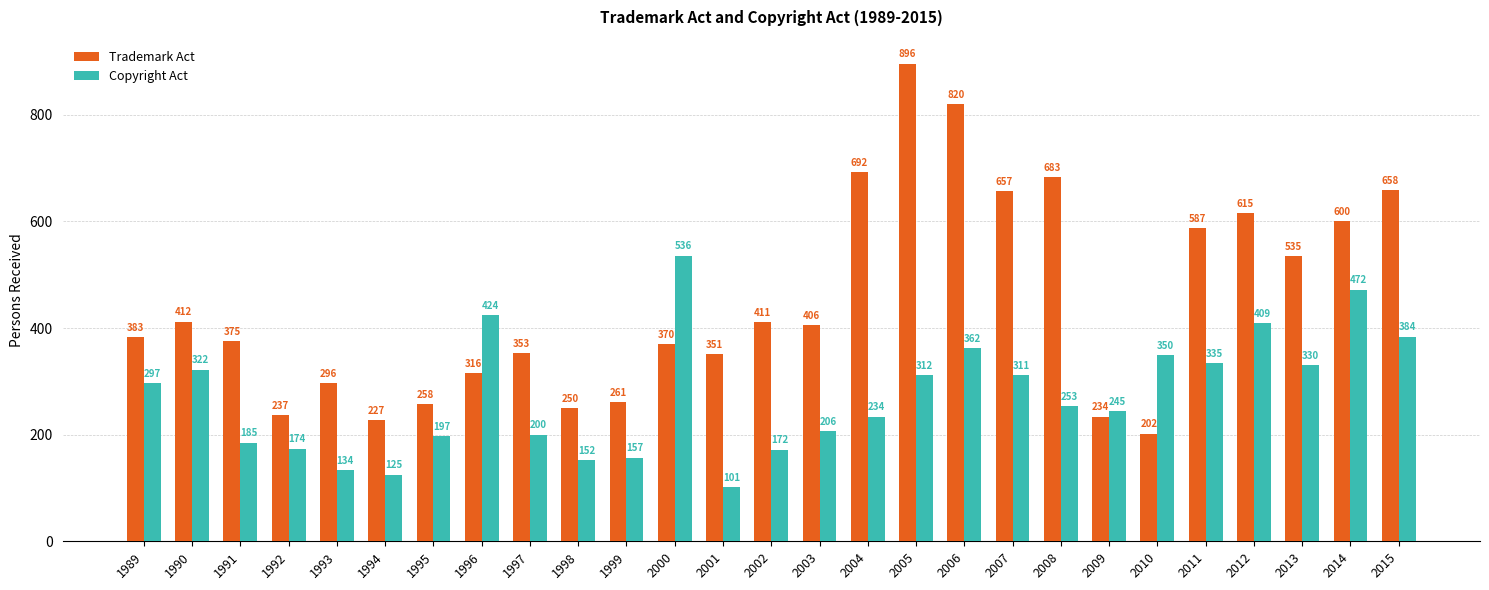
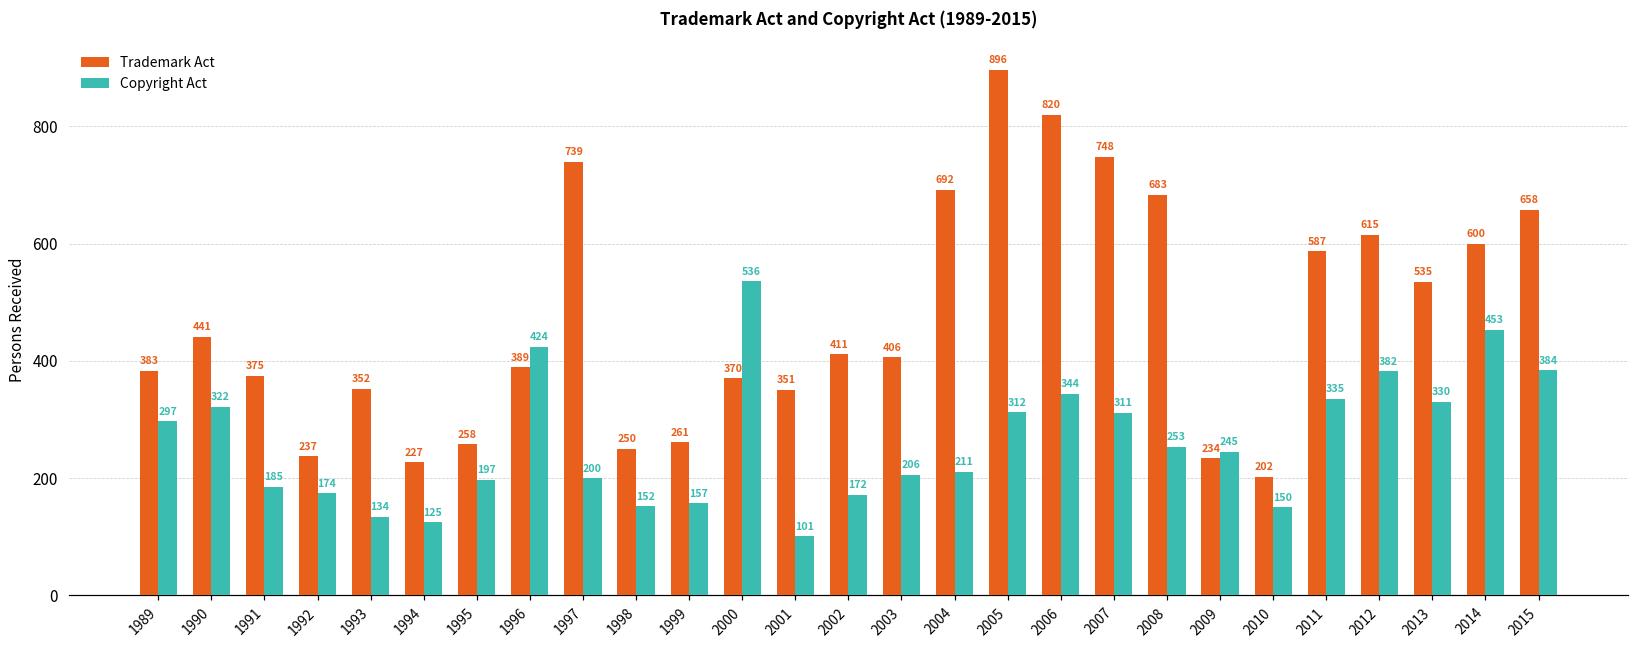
Trademark Act, 1990: 412 -> 441
Trademark Act, 1993: 296 -> 352
Trademark Act, 1996: 316 -> 389
Trademark Act, 1997: 353 -> 739
Copyright Act, 2004: 234 -> 211
Copyright Act, 2006: 362 -> 344
Trademark Act, 2007: 657 -> 748
Copyright Act, 2010: 350 -> 150
Copyright Act, 2012: 409 -> 382
Copyright Act, 2014: 472 -> 453
